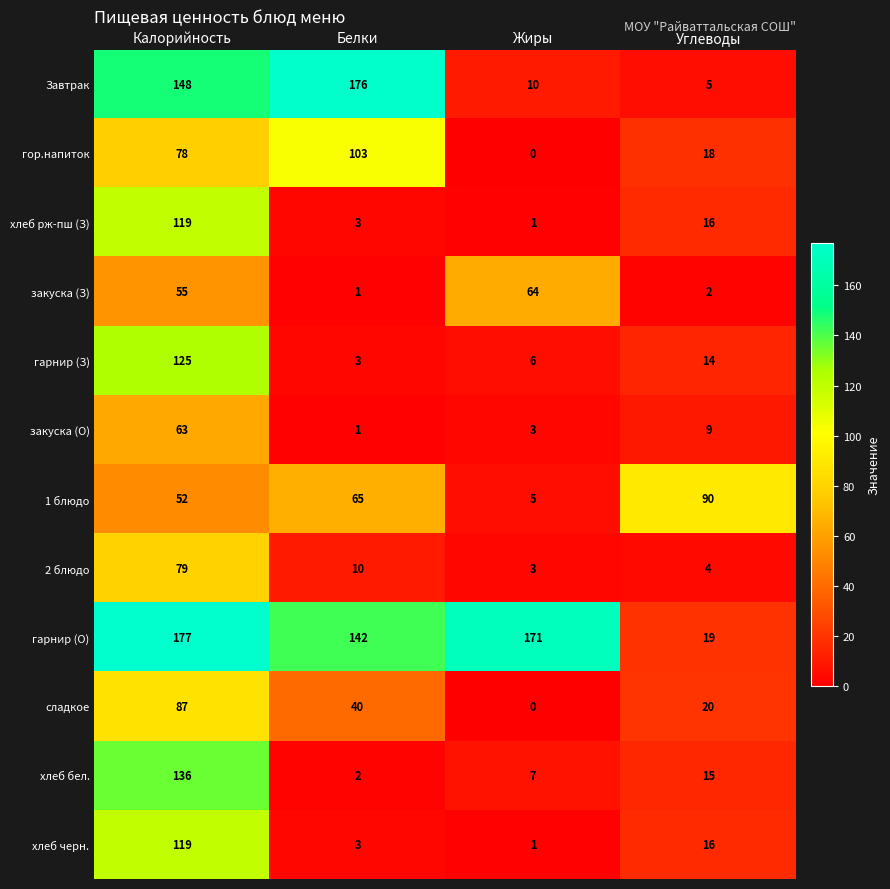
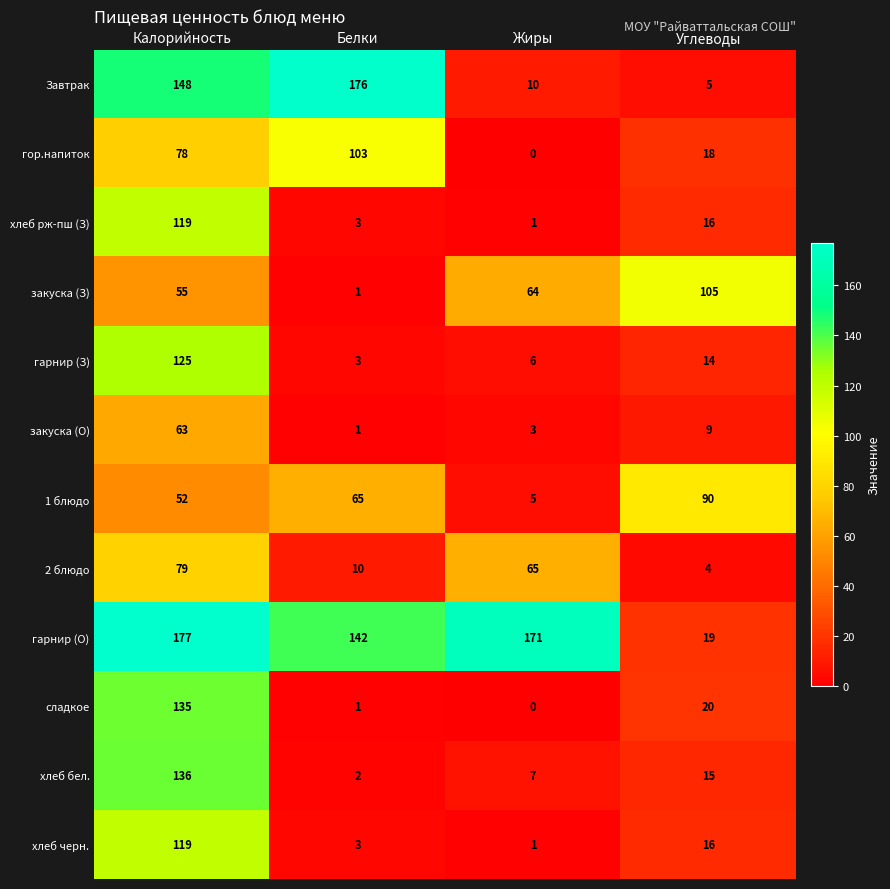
закуска (З), Углеводы: 2 -> 105
2 блюдо, Жиры: 3 -> 65
сладкое, Калорийность: 87 -> 135
сладкое, Белки: 40 -> 1
